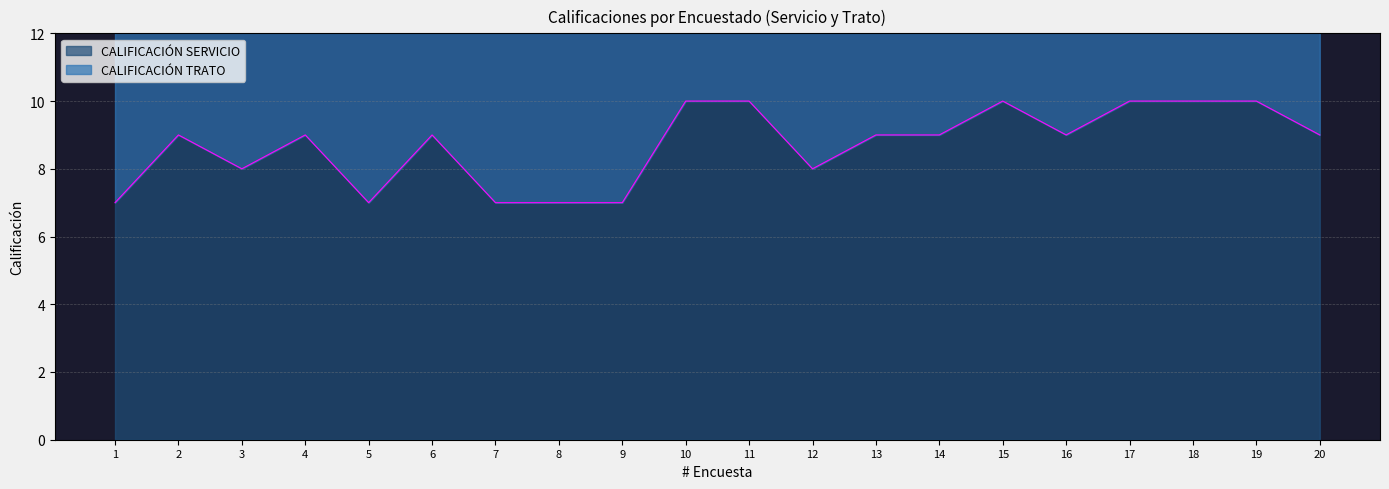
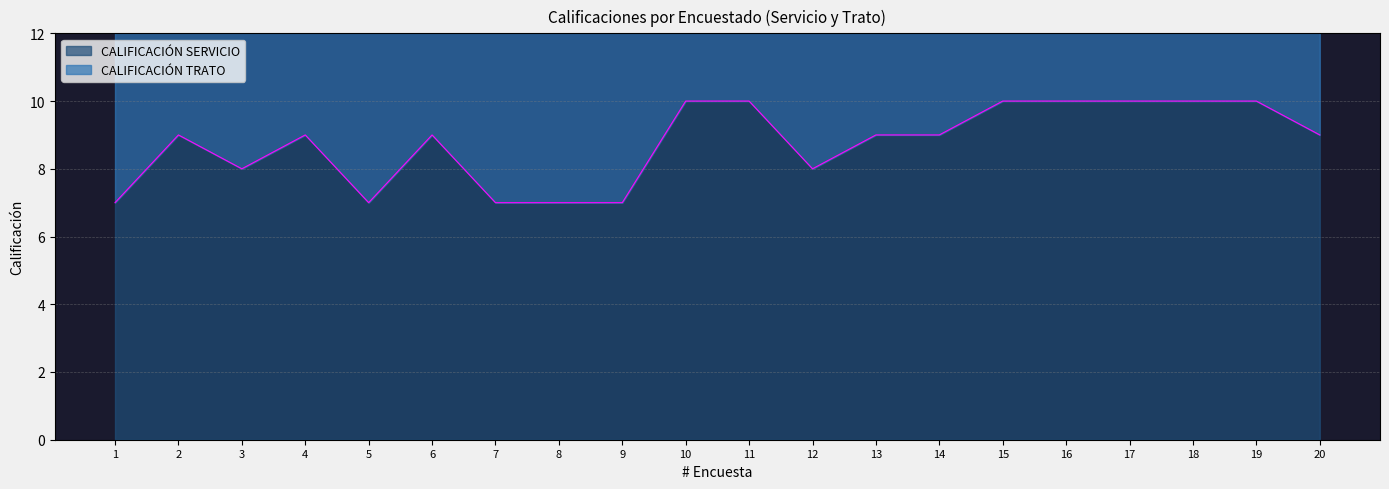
CALIFICACIÓN SERVICIO, 16: 9 -> 10
